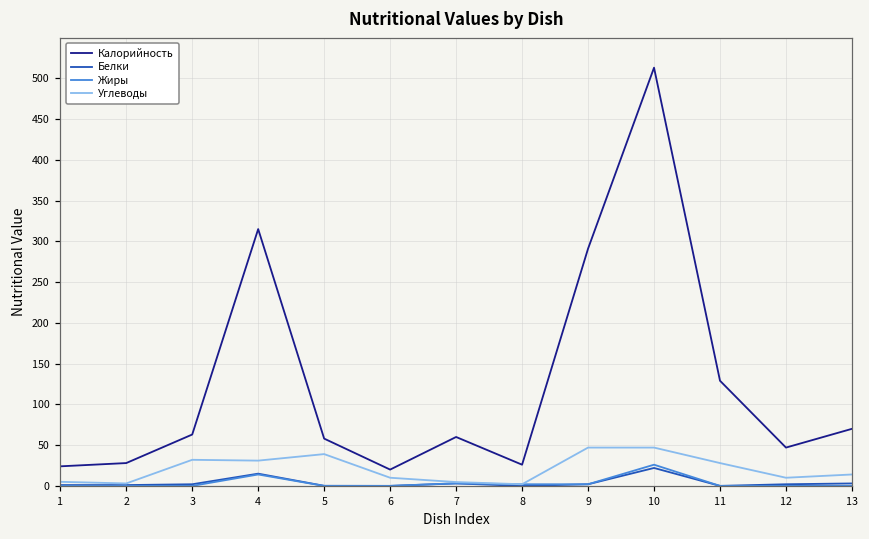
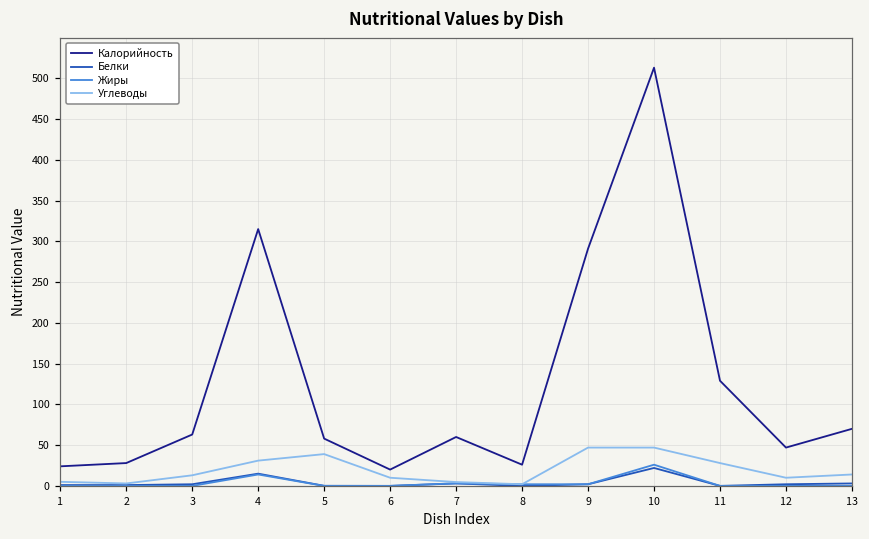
Углеводы, 3: 30 -> 10
